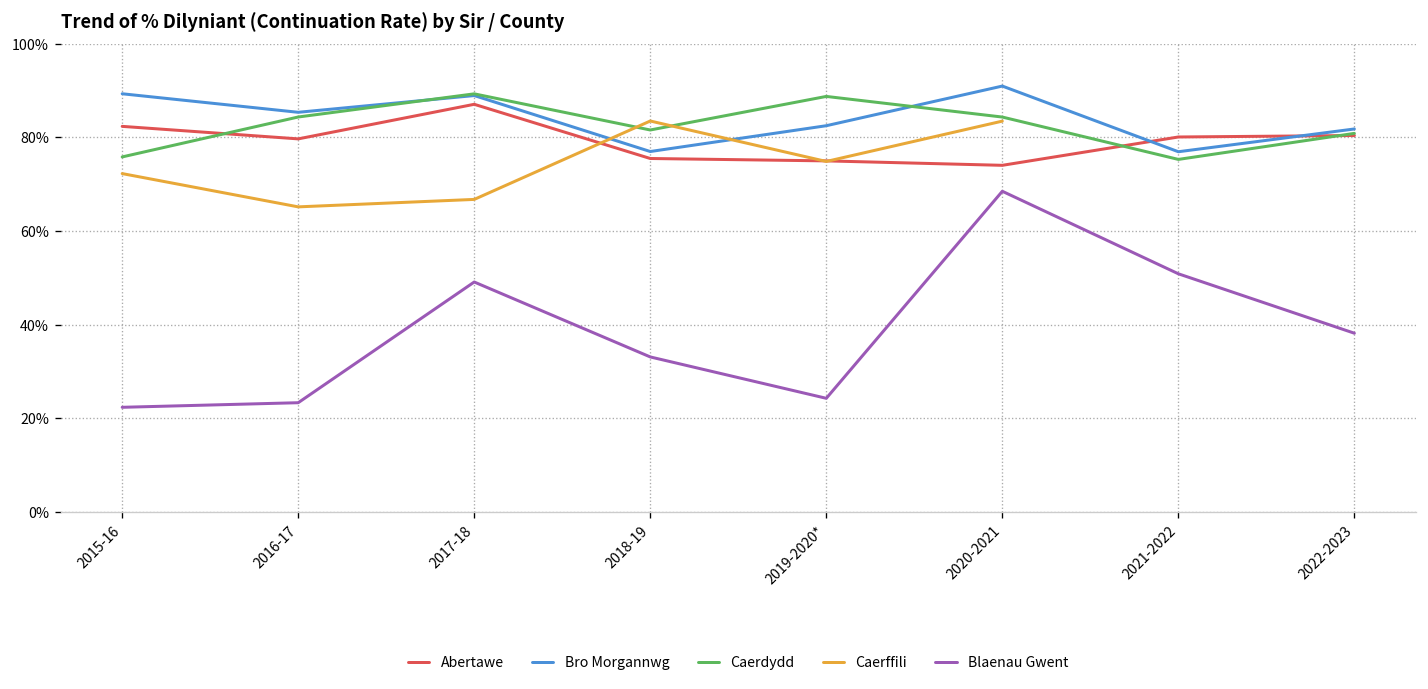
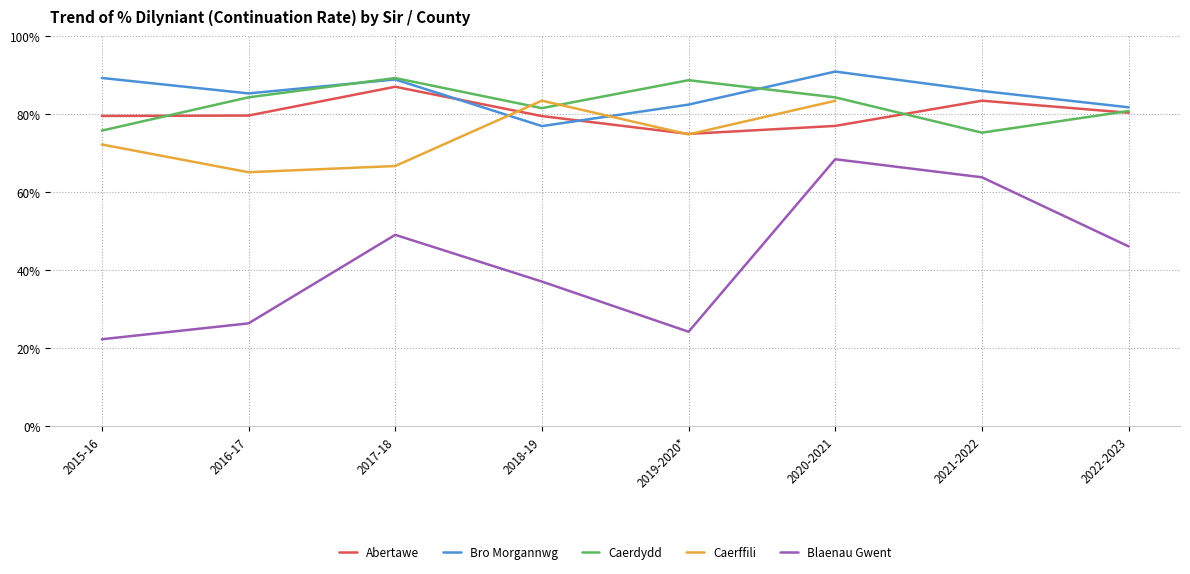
Abertawe, 2015-16: 82% -> 80%
Blaenau Gwent, 2016-17: 23% -> 26%
Abertawe, 2018-19: 76% -> 80%
Blaenau Gwent, 2018-19: 33% -> 37%
Abertawe, 2020-2021: 74% -> 77%
Abertawe, 2021-2022: 80% -> 84%
Bro Morgannwg, 2021-2022: 77% -> 86%
Blaenau Gwent, 2021-2022: 51% -> 64%
Blaenau Gwent, 2022-2023: 38% -> 46%
